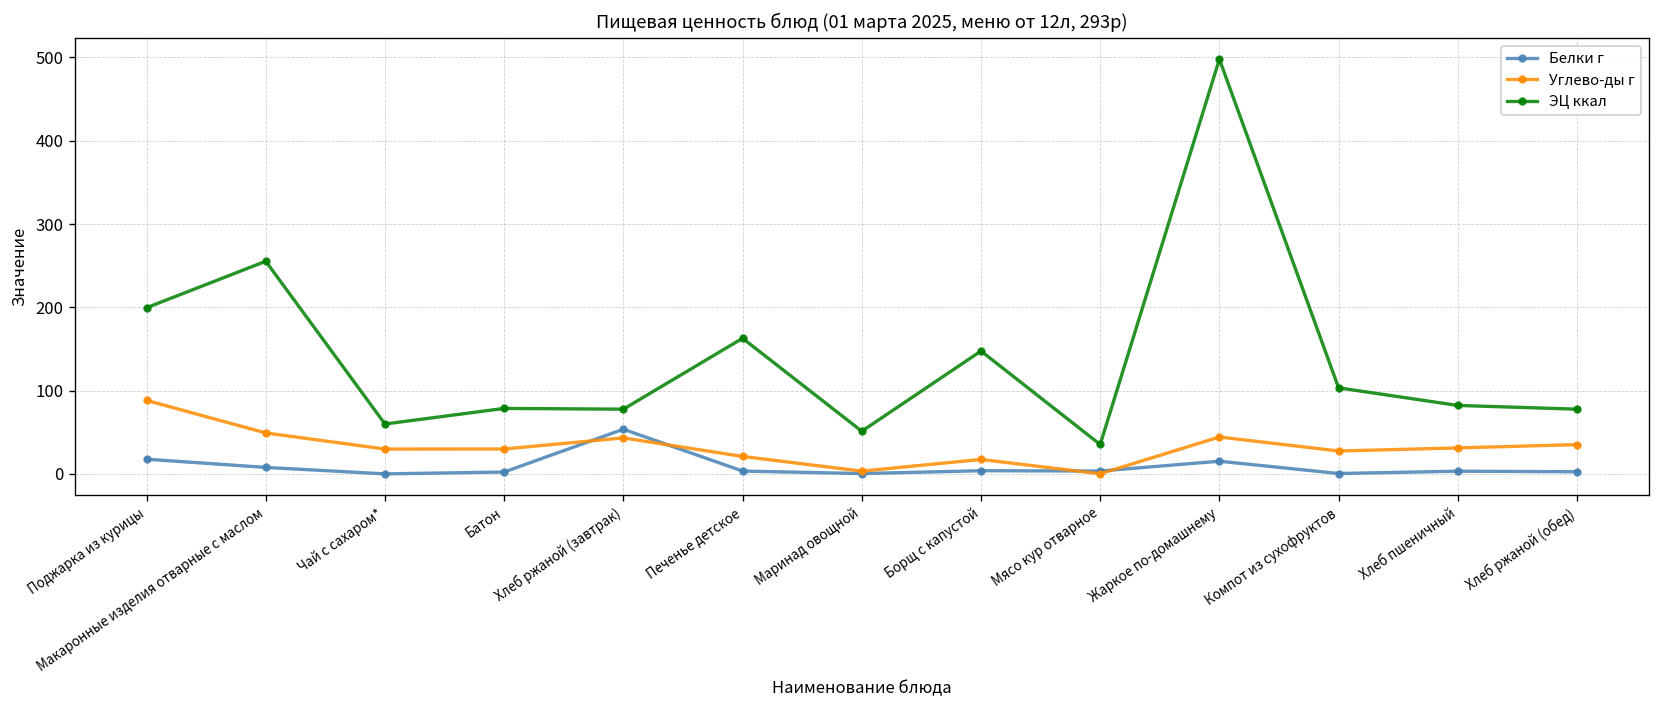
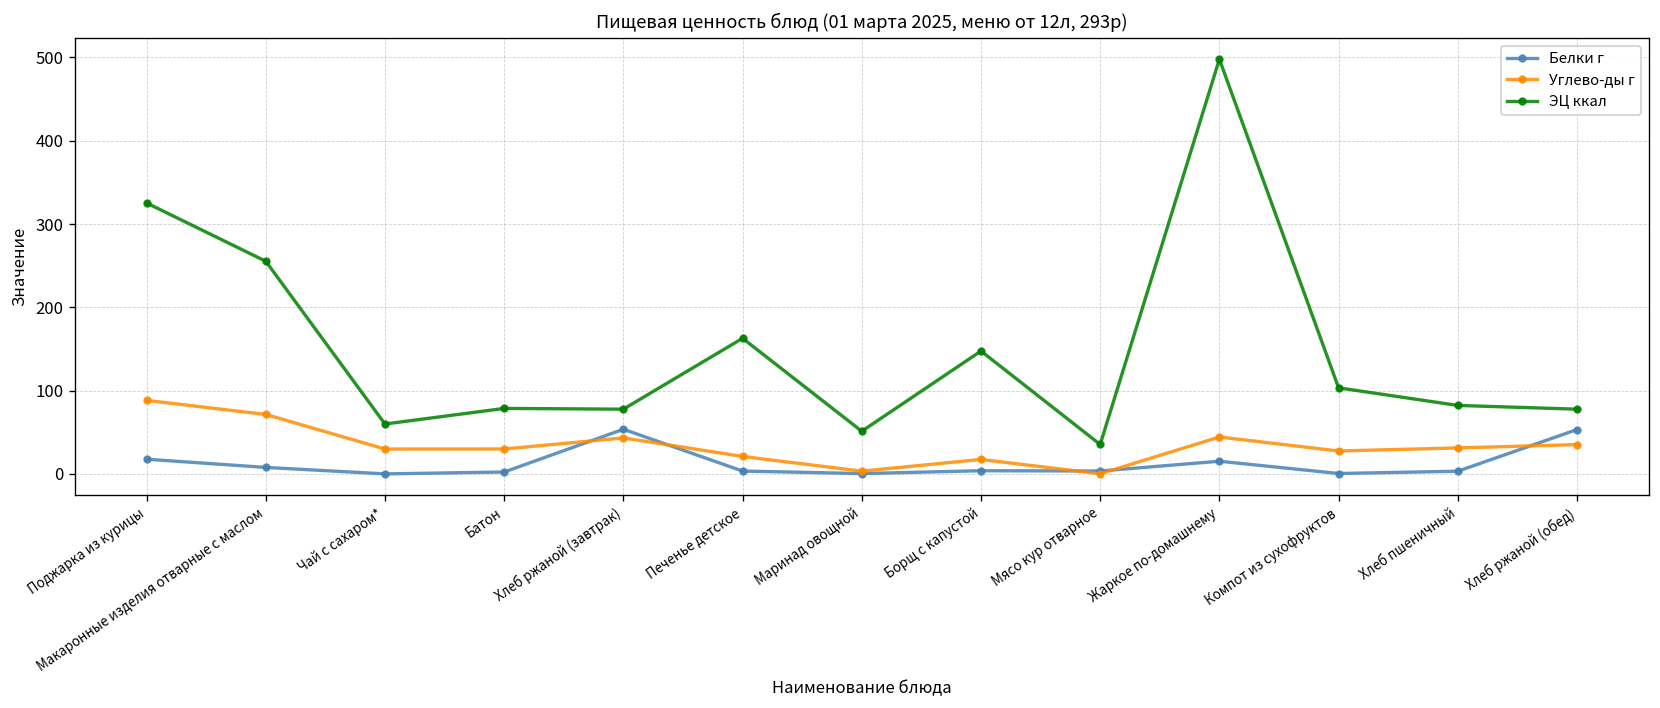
ЭЦ ккал, Поджарка из курицы: 200 -> 330
Углево-ды г, Макаронные изделия отварные с маслом: 50 -> 70
Белки г, Хлеб ржаной (обед): 0 -> 50
